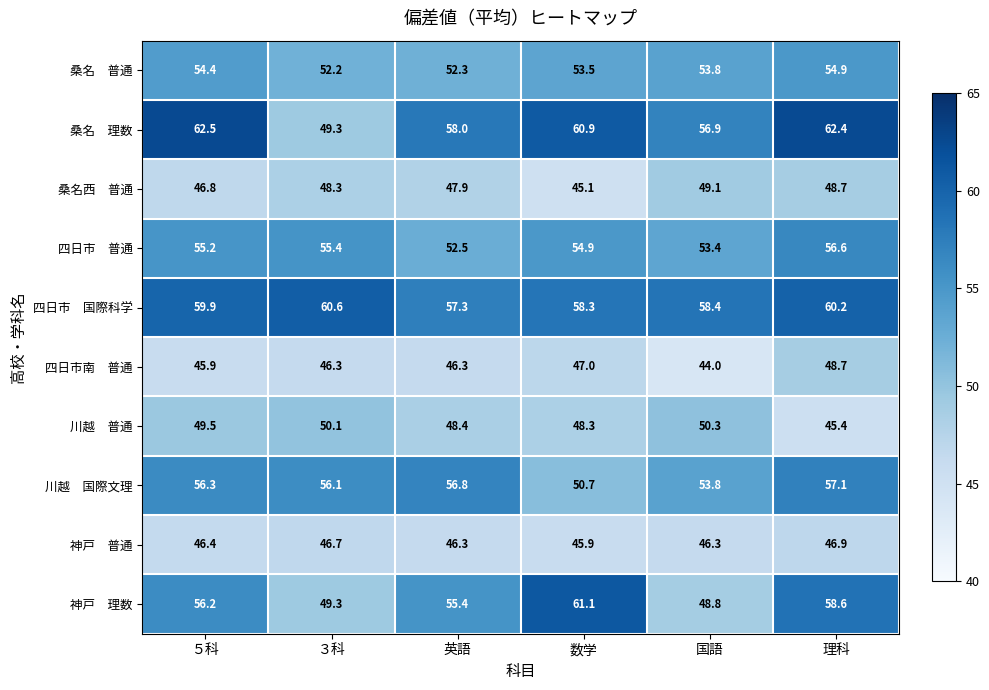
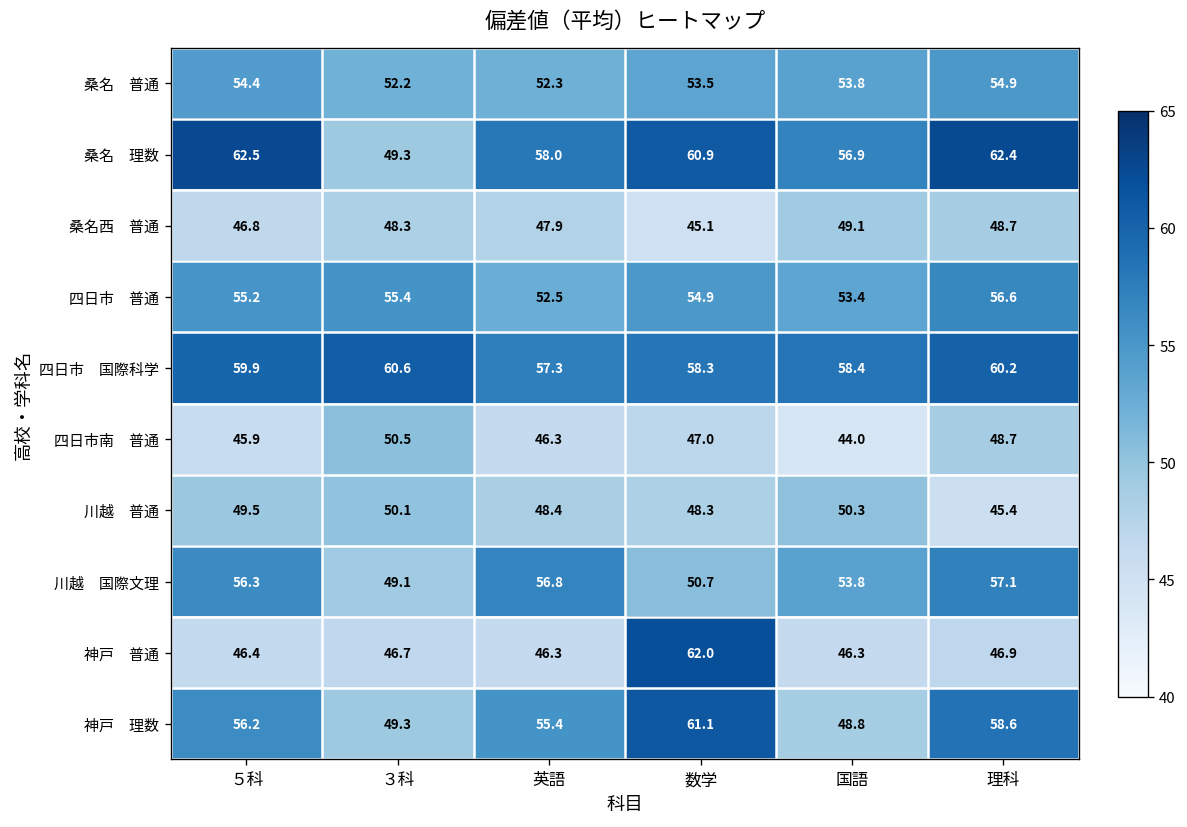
四日市南 普通, ３科: 46.3 -> 50.5
川越 国際文理, ３科: 56.1 -> 49.1
神戸 普通, 数学: 45.9 -> 62.0
